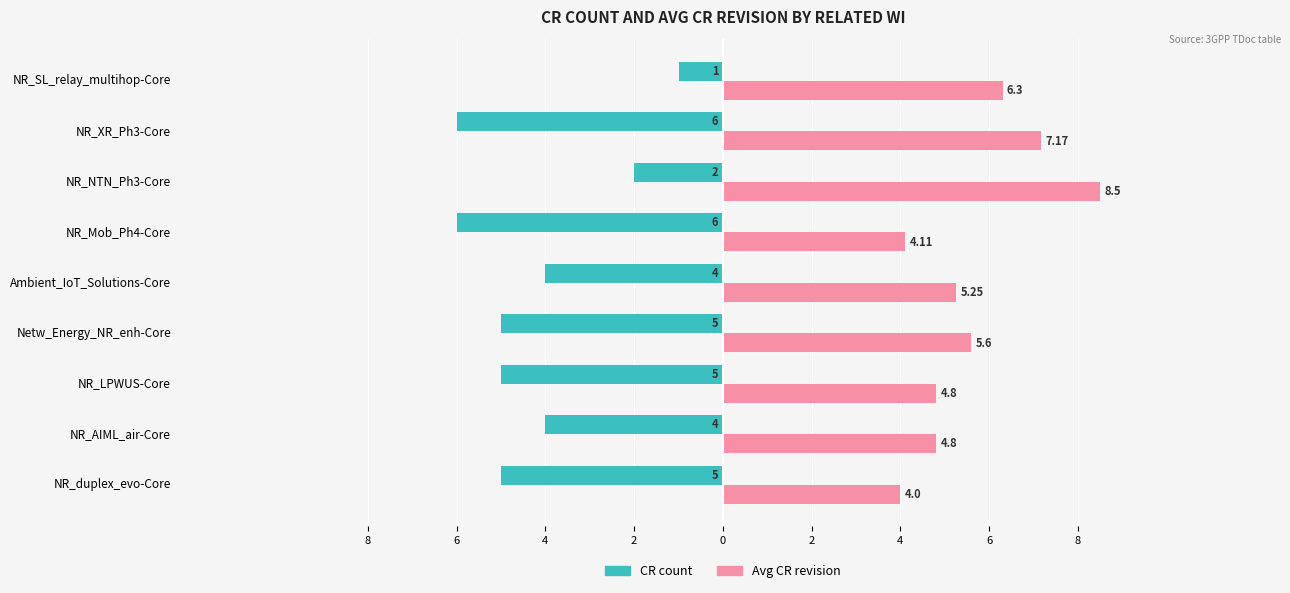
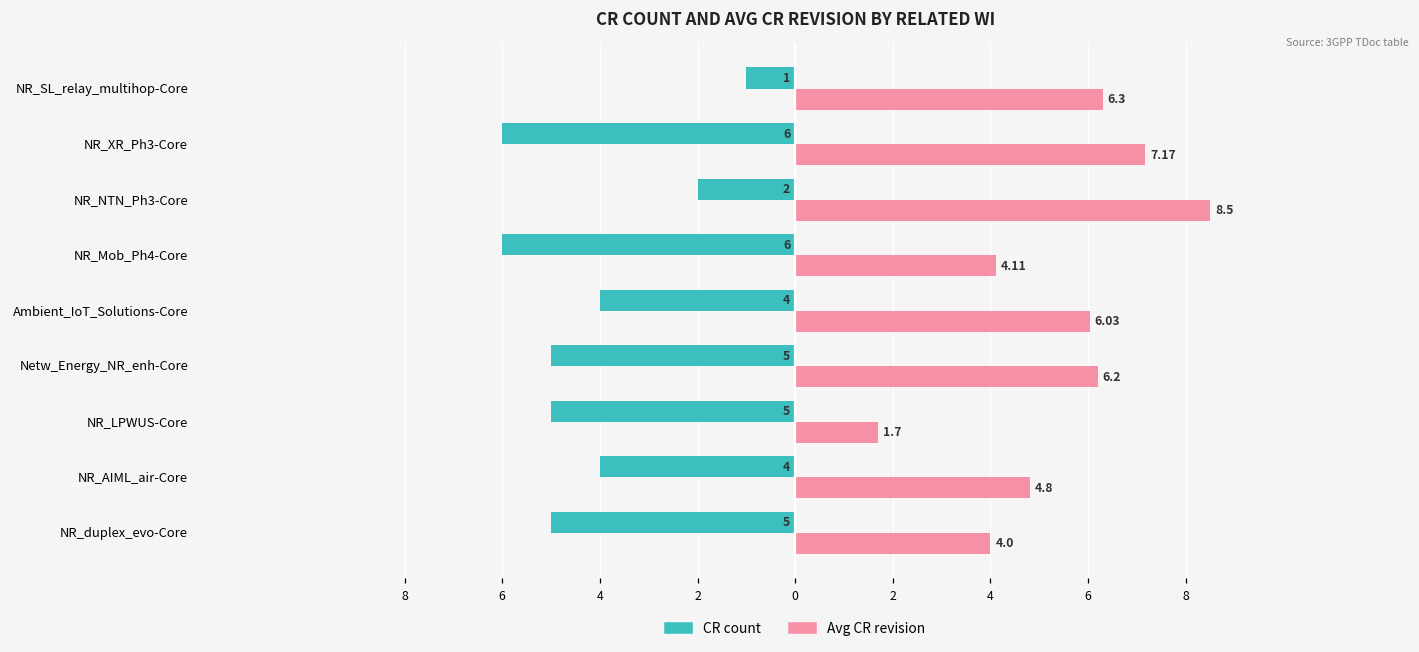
Avg CR revision, Ambient_IoT_Solutions-Core: 5.25 -> 6.03
Avg CR revision, Netw_Energy_NR_enh-Core: 5.6 -> 6.2
Avg CR revision, NR_LPWUS-Core: 4.8 -> 1.7
